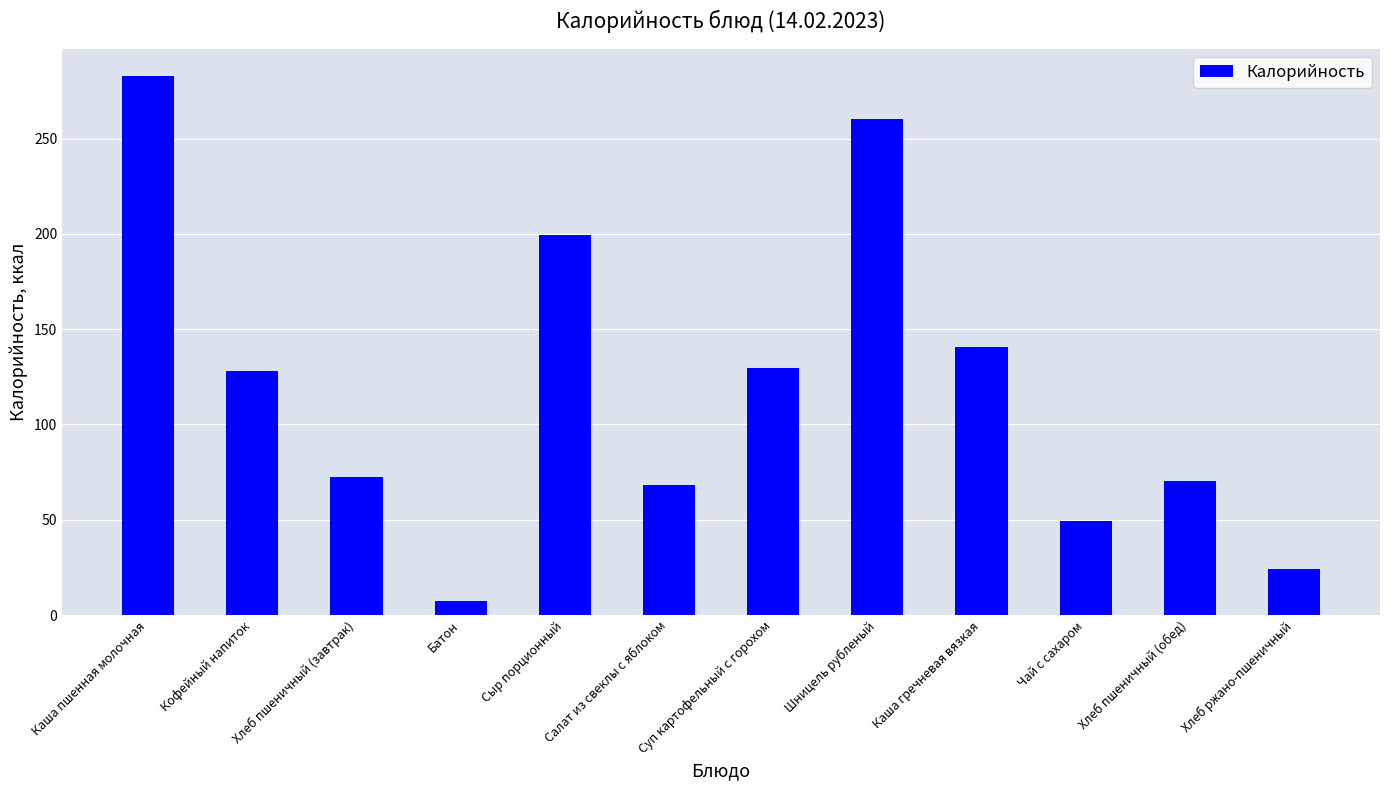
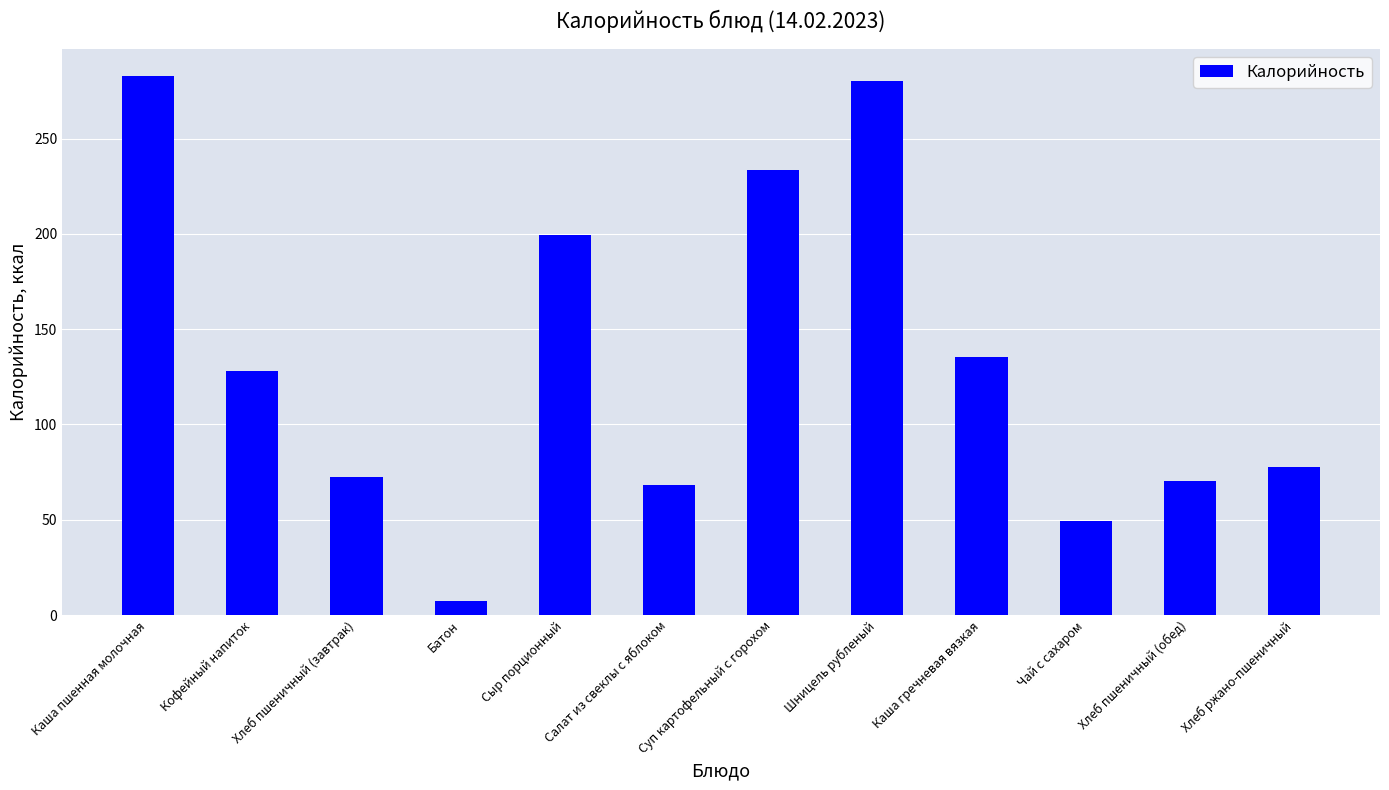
Суп картофельный с горохом: 129 -> 234
Шницель рубленый: 261 -> 280
Каша гречневая вязкая: 140 -> 135
Хлеб ржано-пшеничный: 24 -> 78
